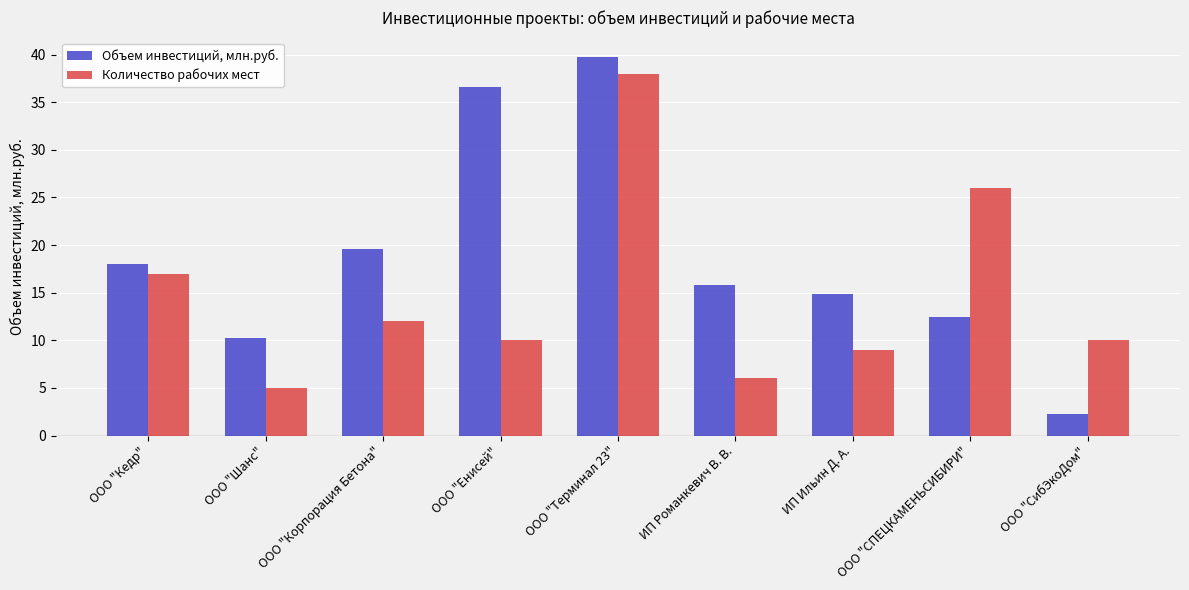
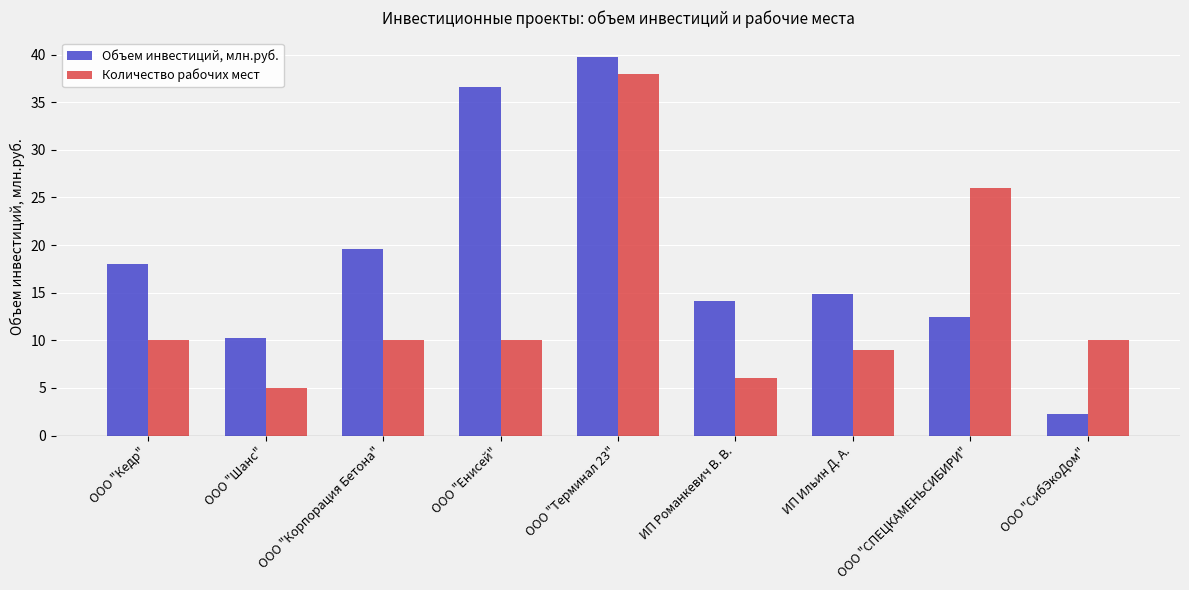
Количество рабочих мест, ООО "Кедр": 17 -> 10
Количество рабочих мест, ООО "Корпорация Бетона": 12 -> 10
Объем инвестиций, млн.руб., ИП Романкевич В. В.: 16 -> 14
